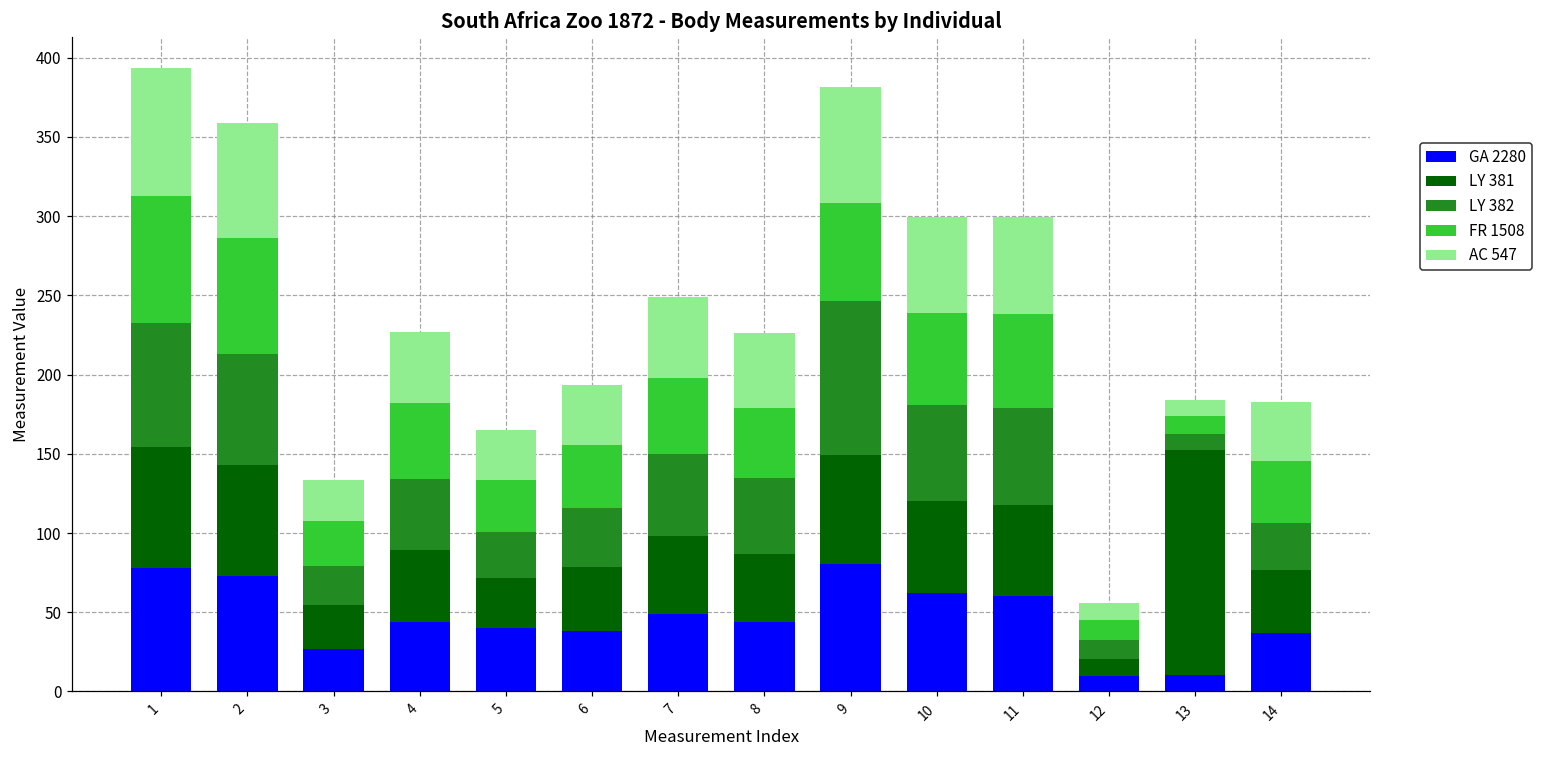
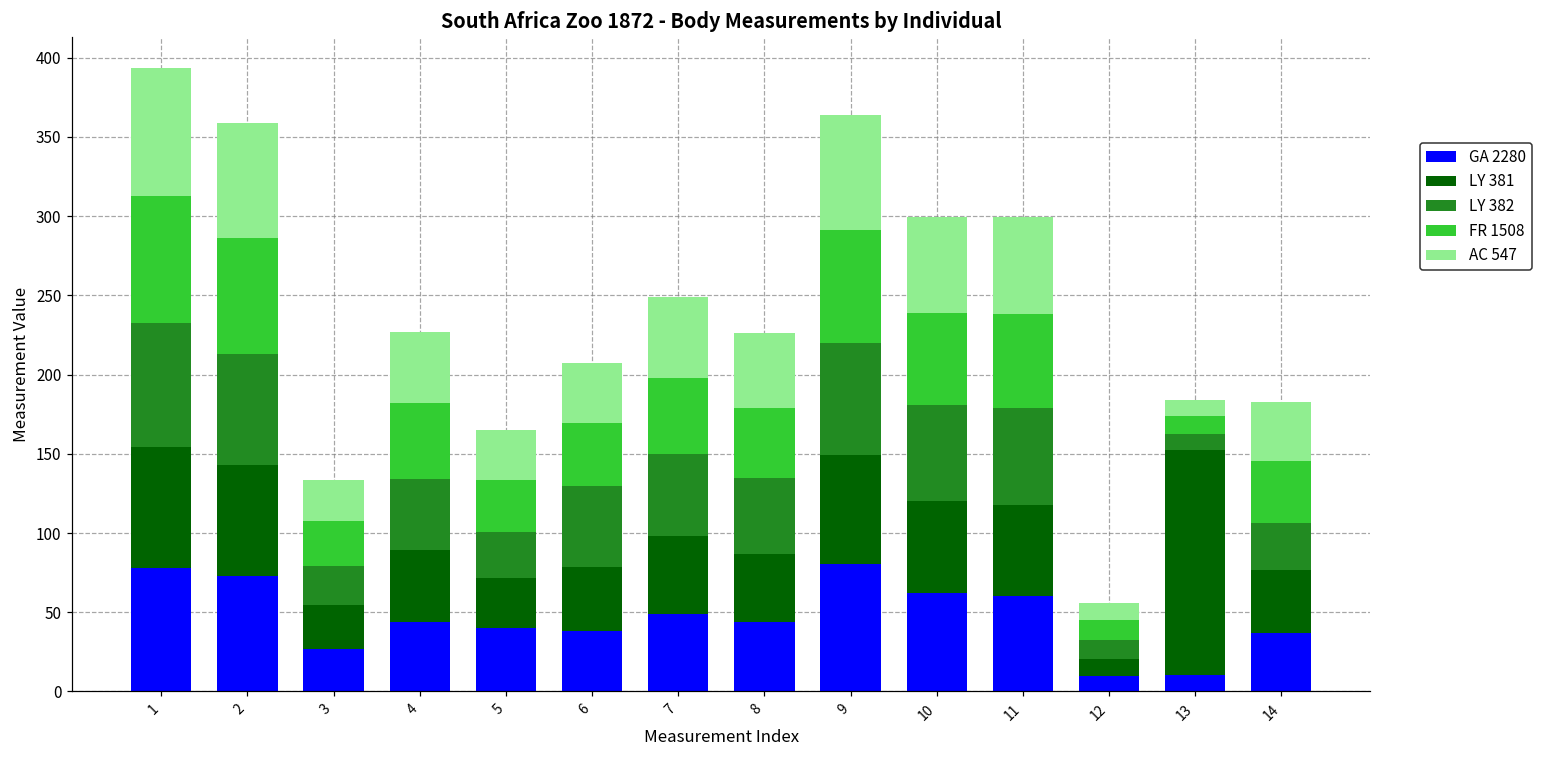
LY 382, 6: 37 -> 51
LY 382, 9: 97 -> 71
FR 1508, 9: 62 -> 71
